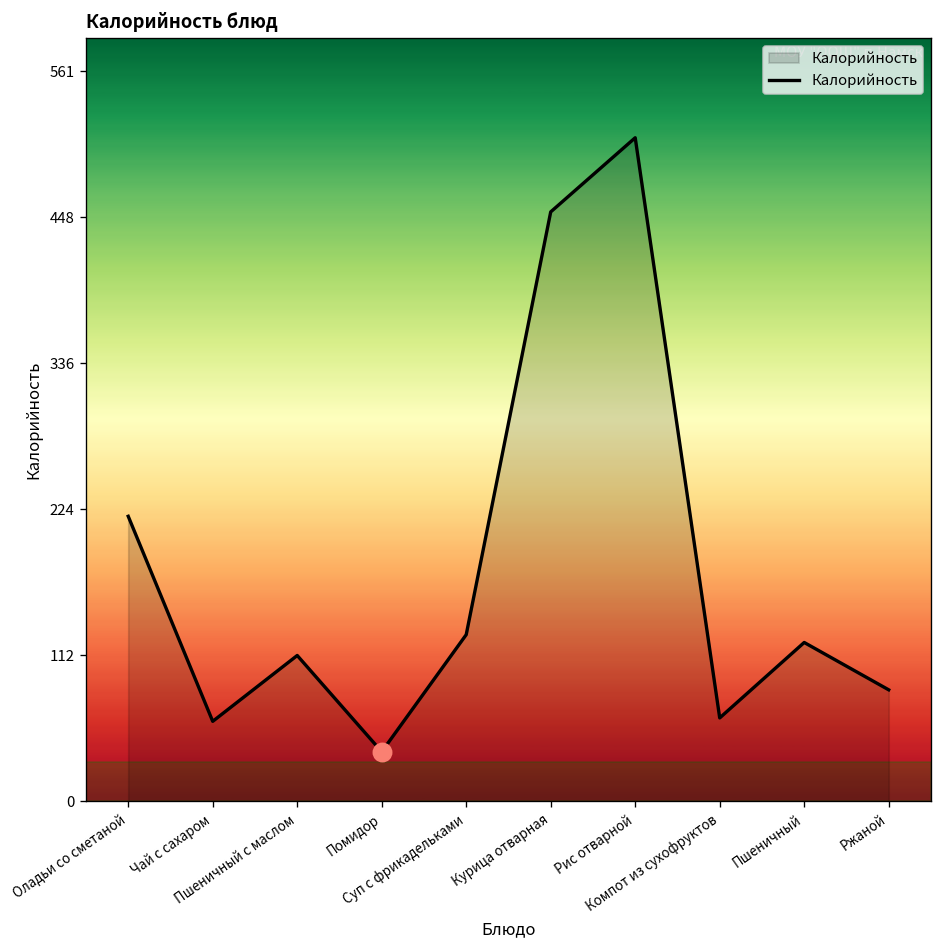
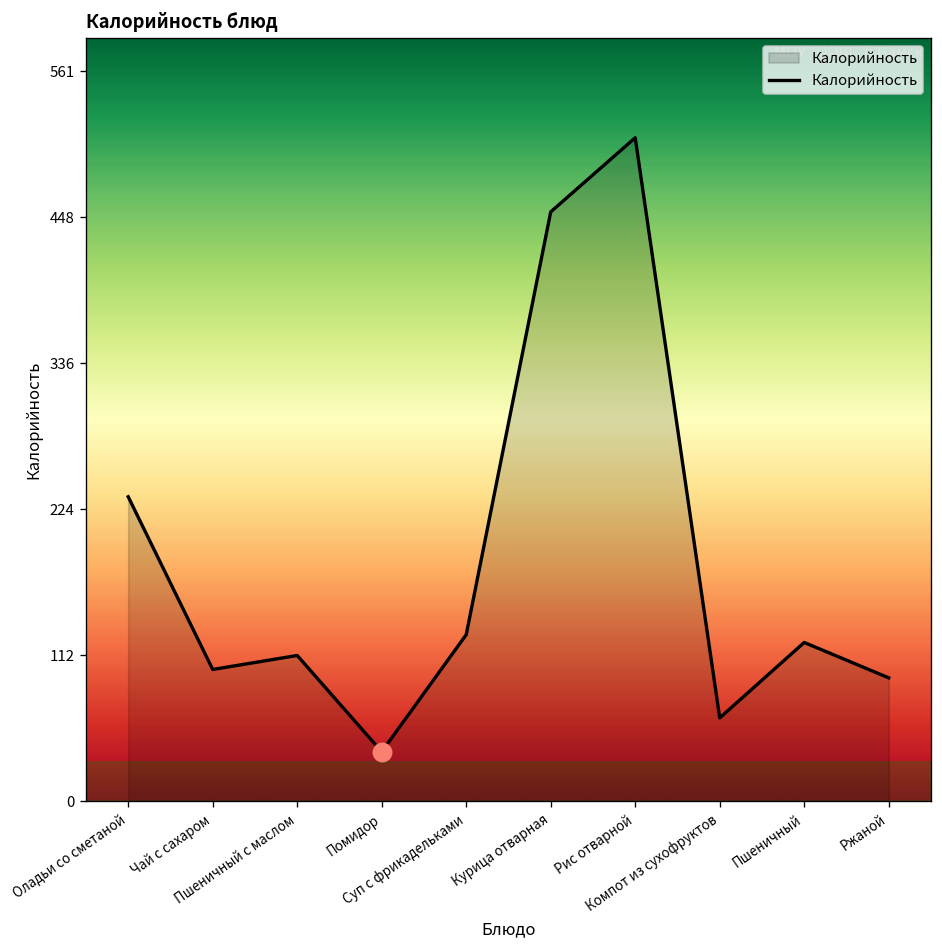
Калорийность, Оладьи со сметаной: 219 -> 234
Калорийность, Чай с сахаром: 61 -> 101
Калорийность, Ржаной: 86 -> 95
